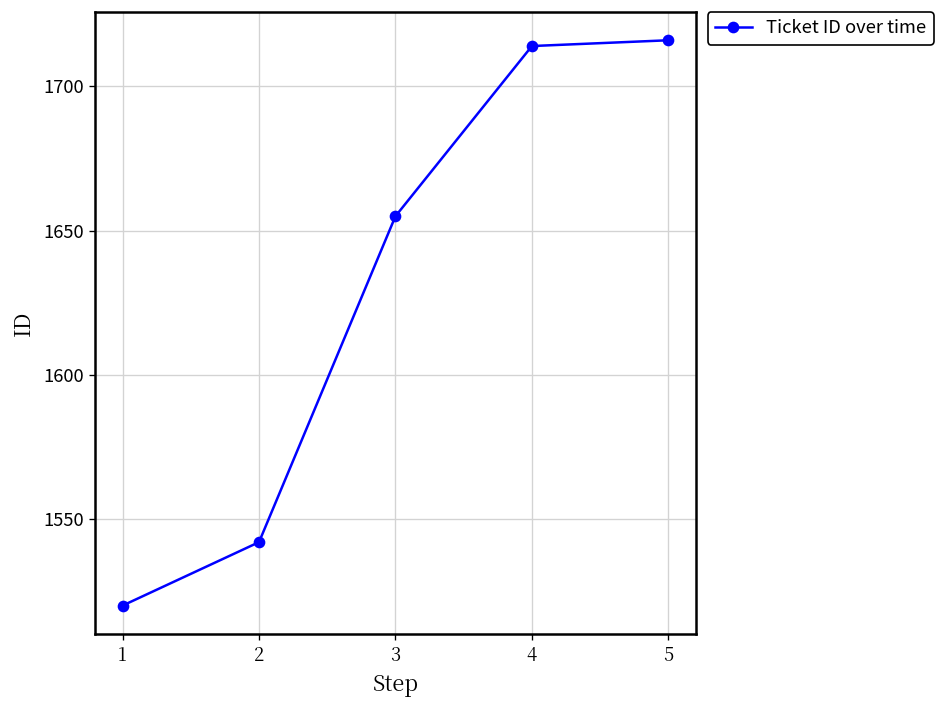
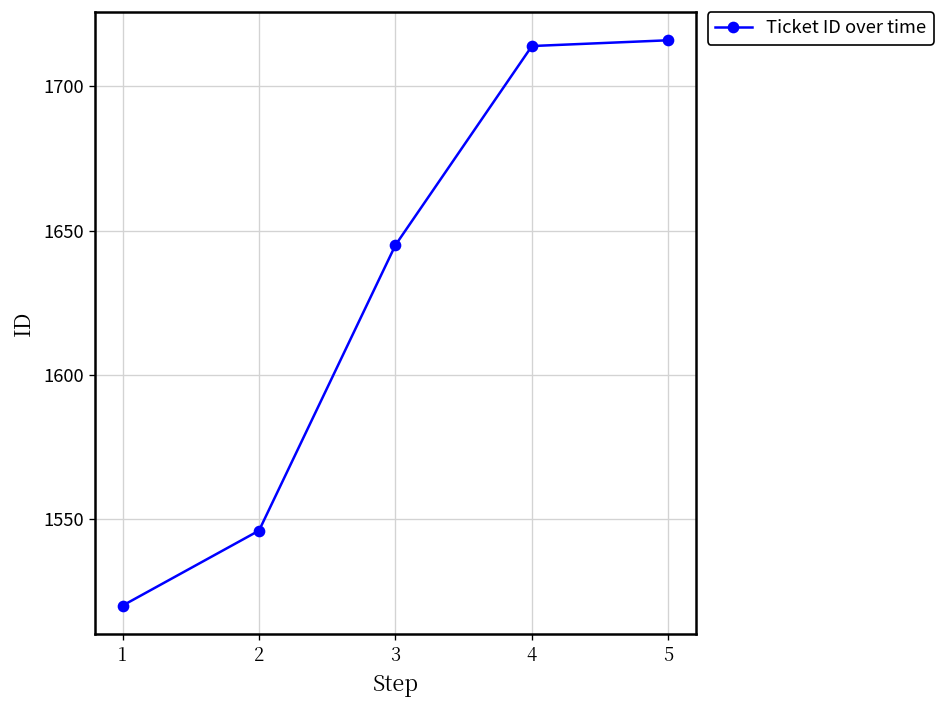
2: 1542 -> 1546
3: 1655 -> 1645
